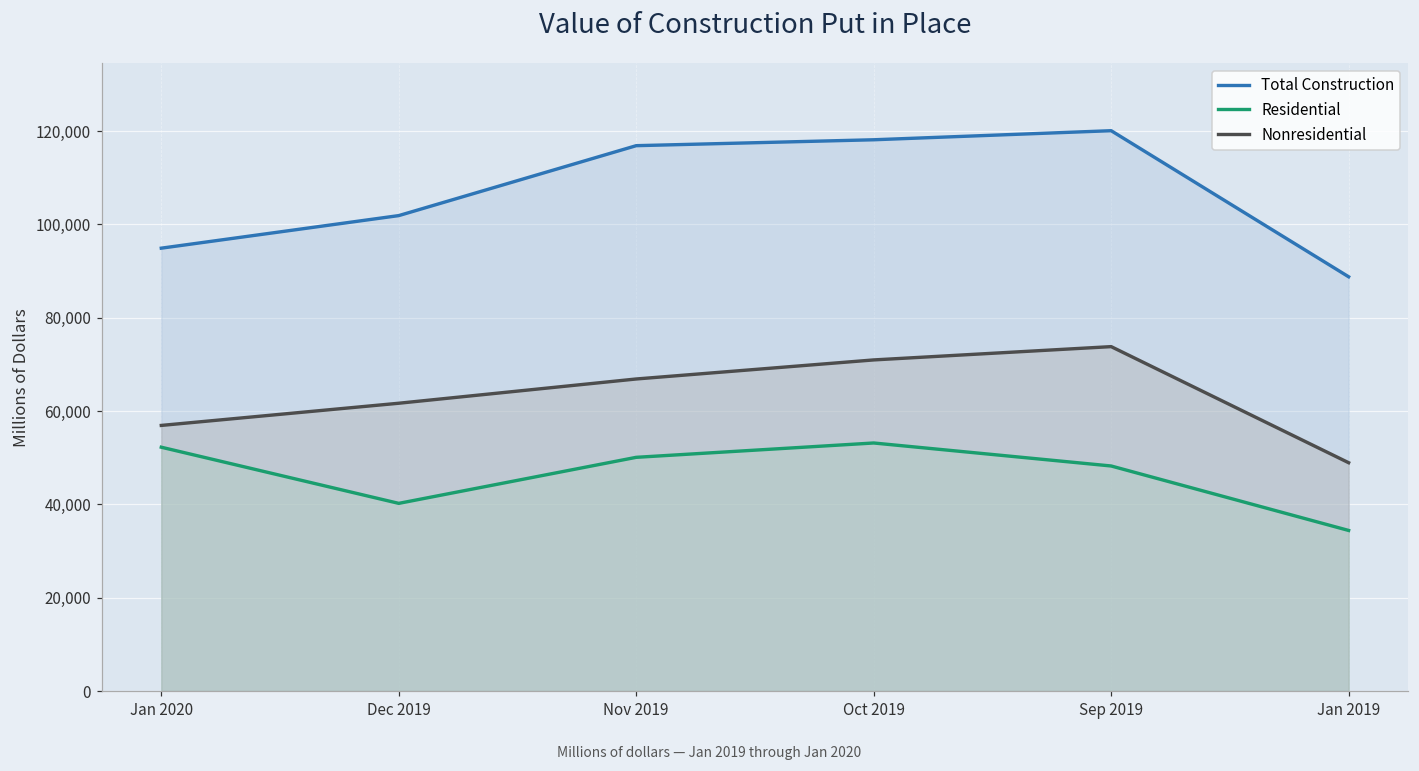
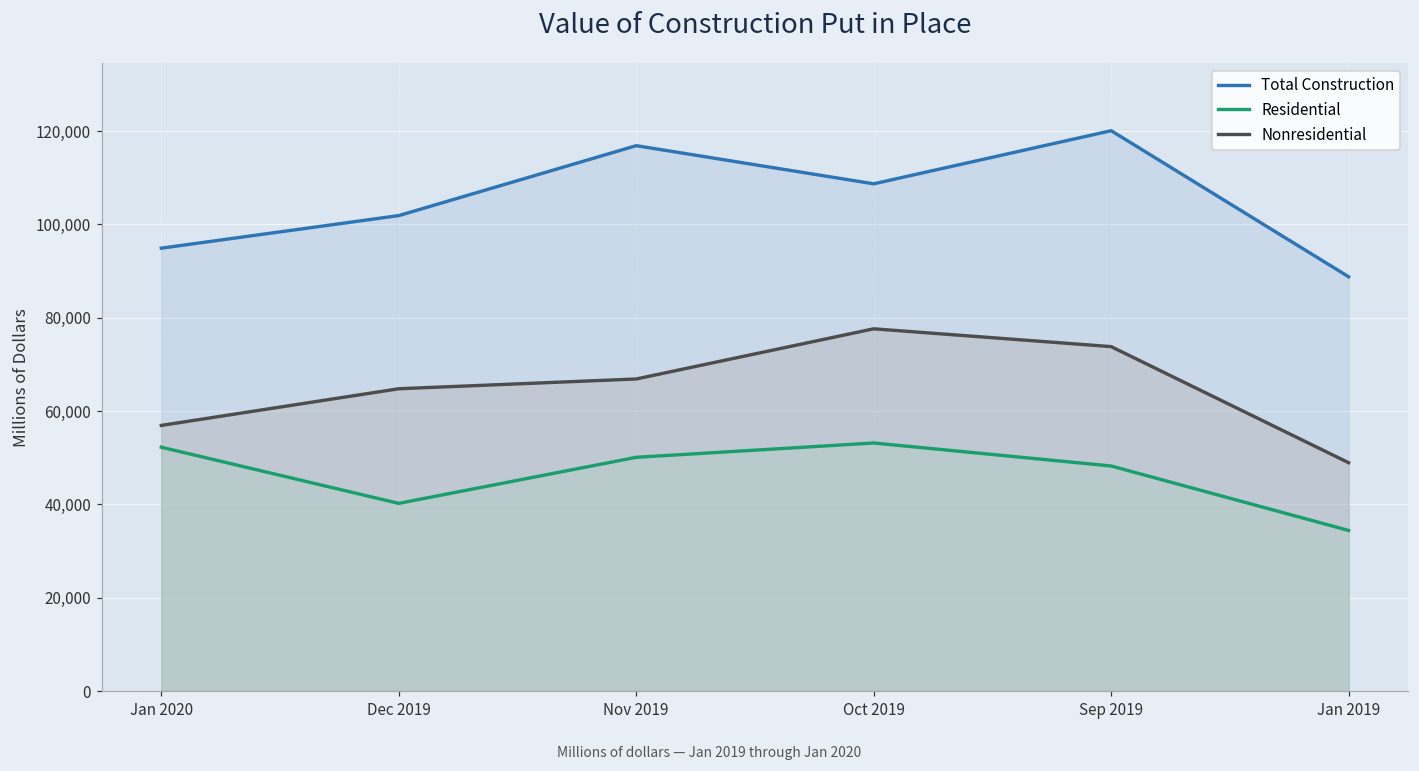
Nonresidential, Dec 2019: 62,000 -> 65,000
Total Construction, Oct 2019: 118,000 -> 109,000
Nonresidential, Oct 2019: 71,000 -> 78,000
